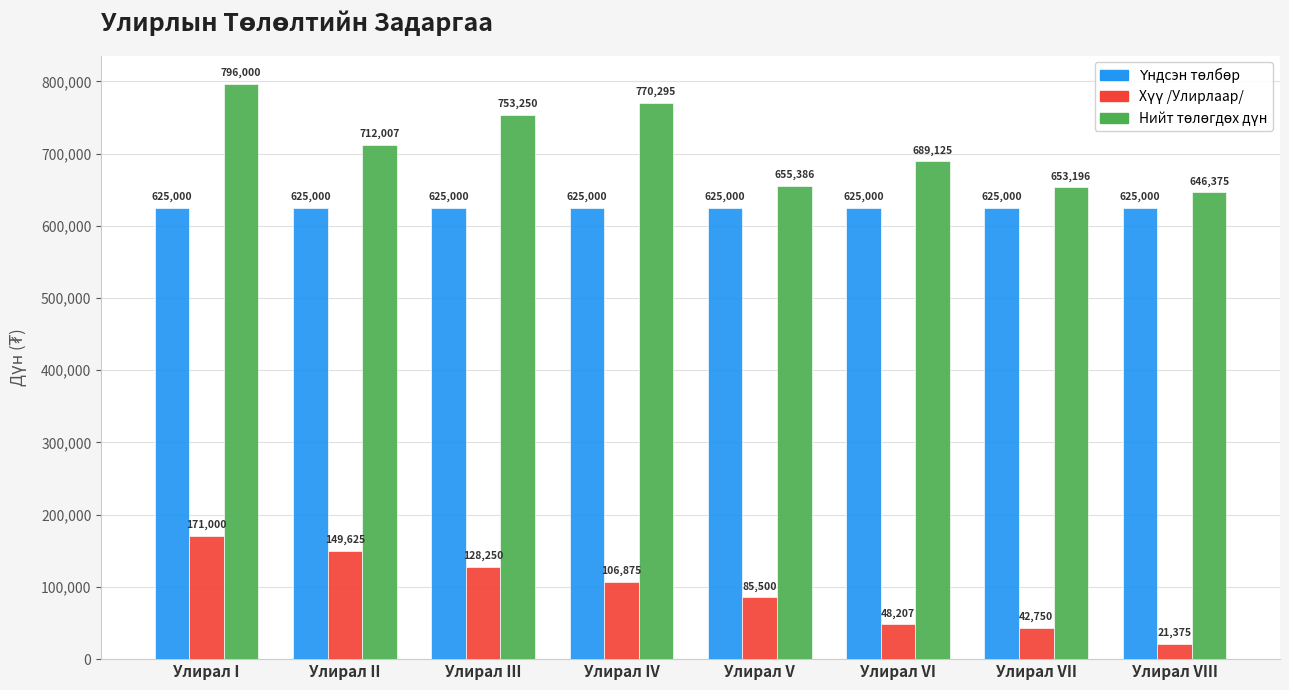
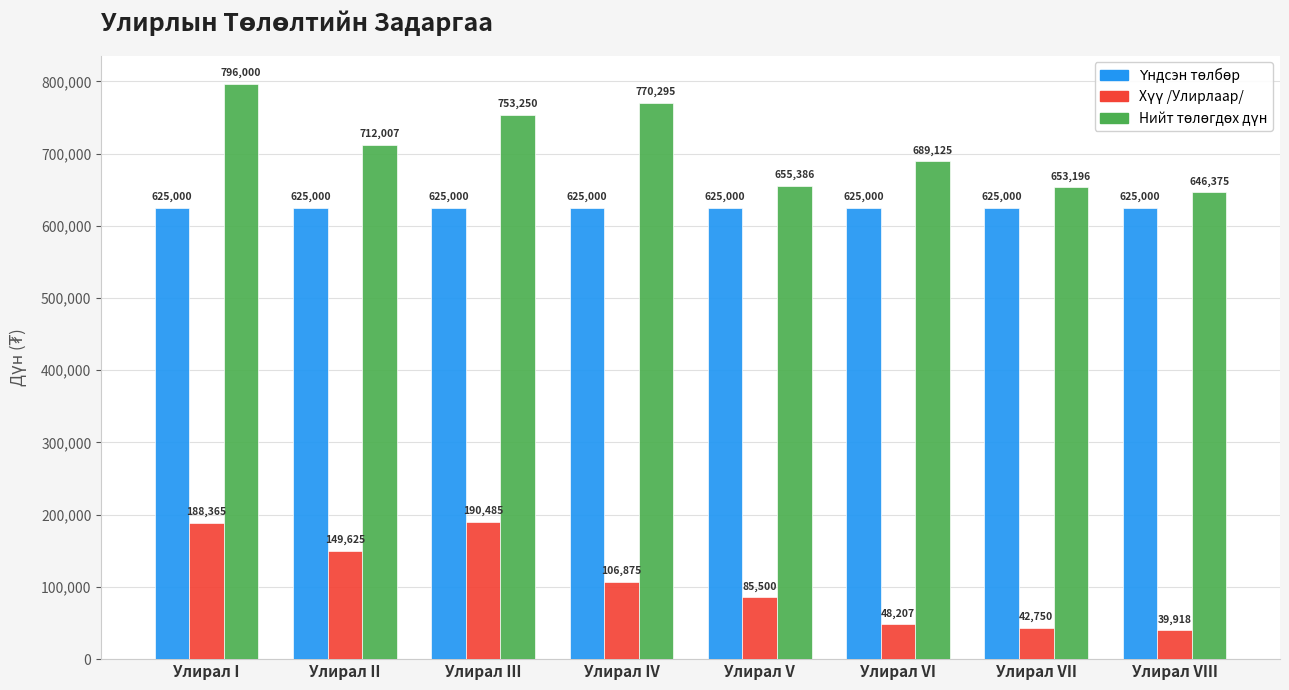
Хүү /Улирлаар/, Улирал I: 171,000 -> 188,365
Хүү /Улирлаар/, Улирал III: 128,250 -> 190,485
Хүү /Улирлаар/, Улирал VIII: 21,375 -> 39,918
